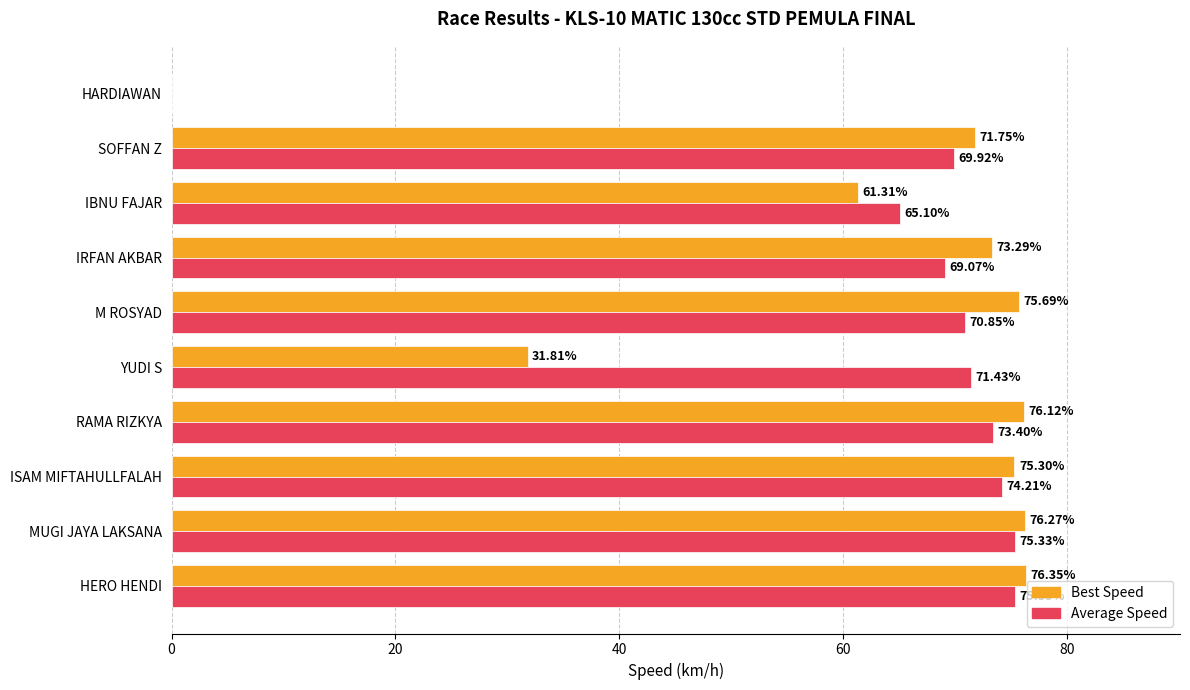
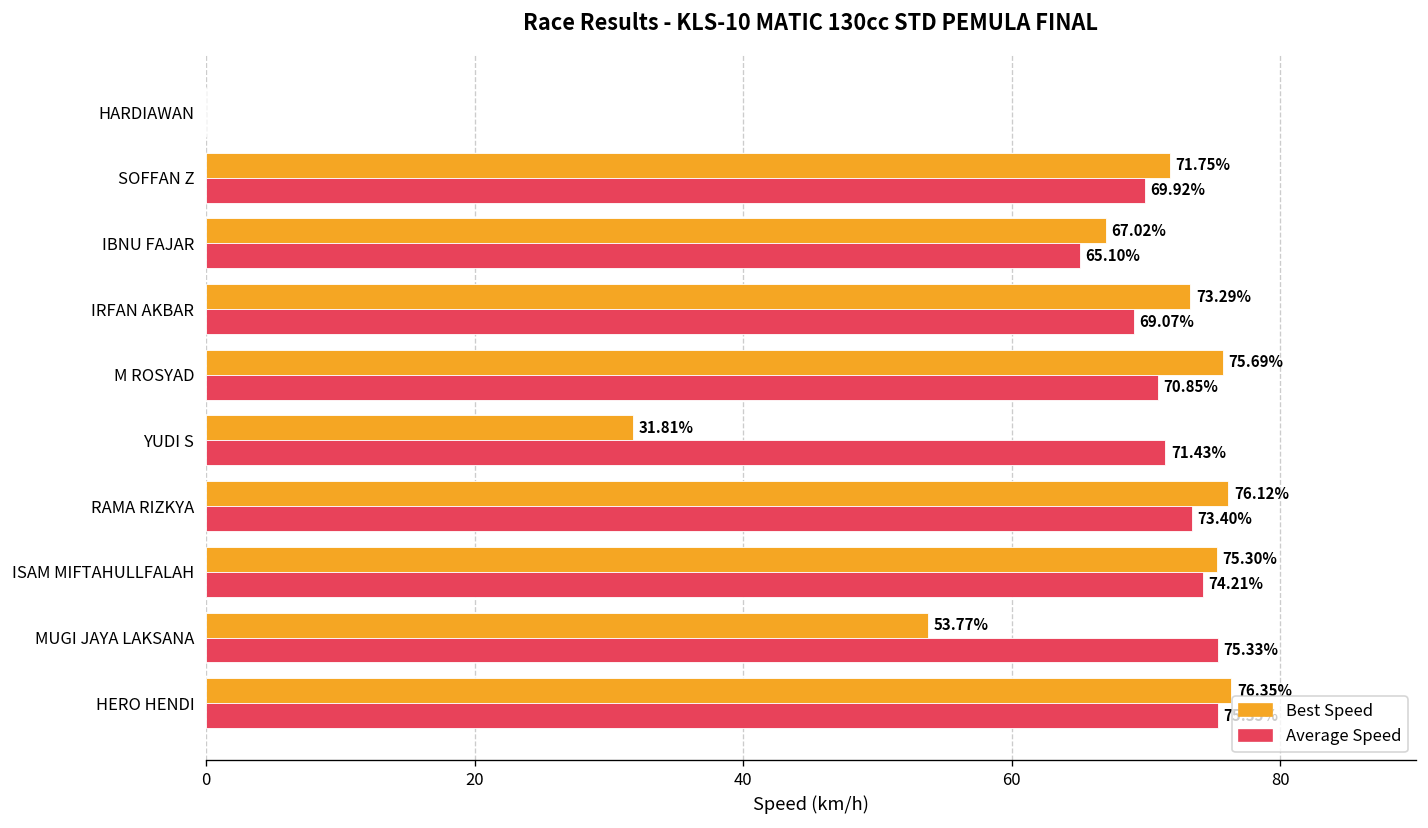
Best Speed, IBNU FAJAR: 61.31% -> 67.02%
Best Speed, MUGI JAYA LAKSANA: 76.27% -> 53.77%
